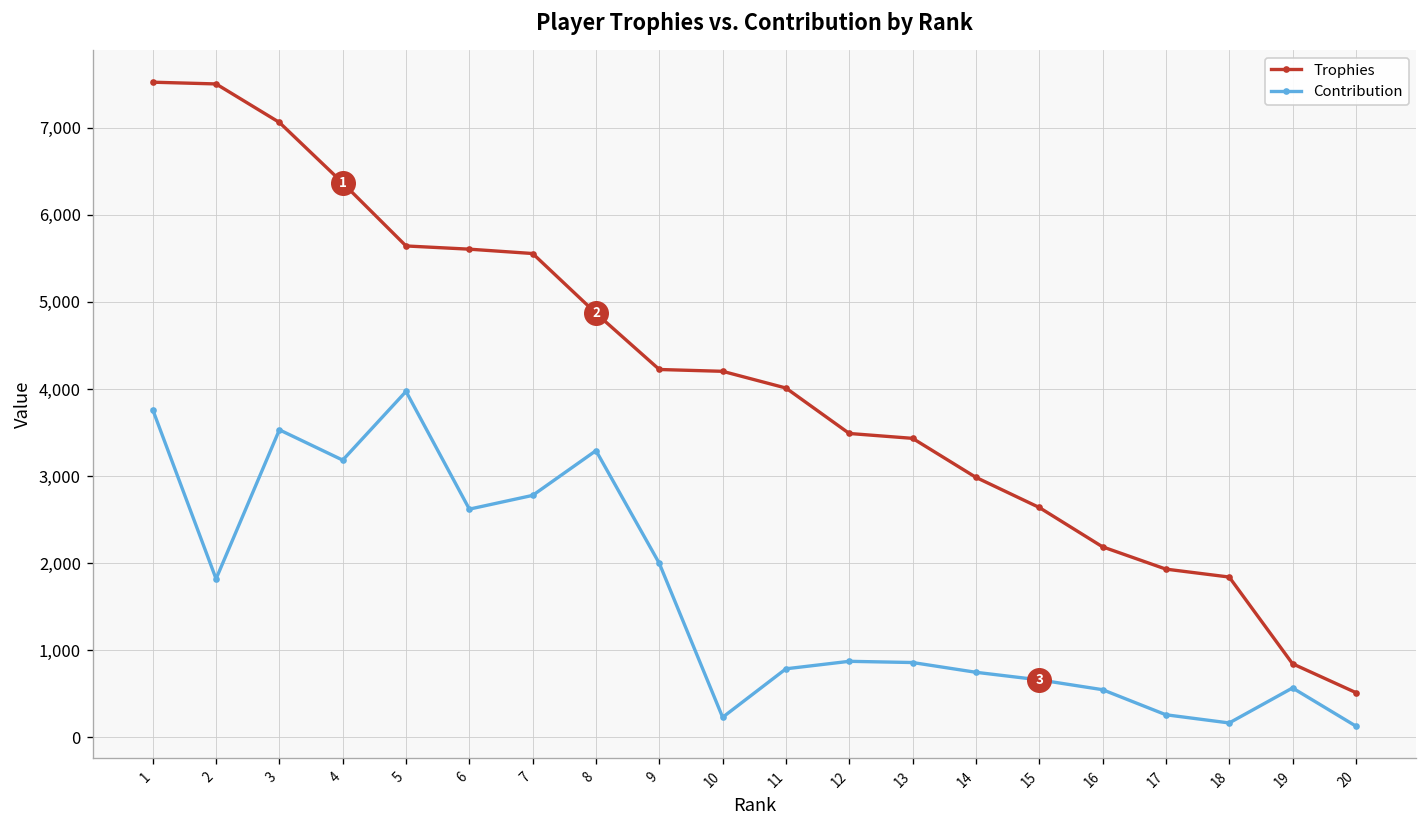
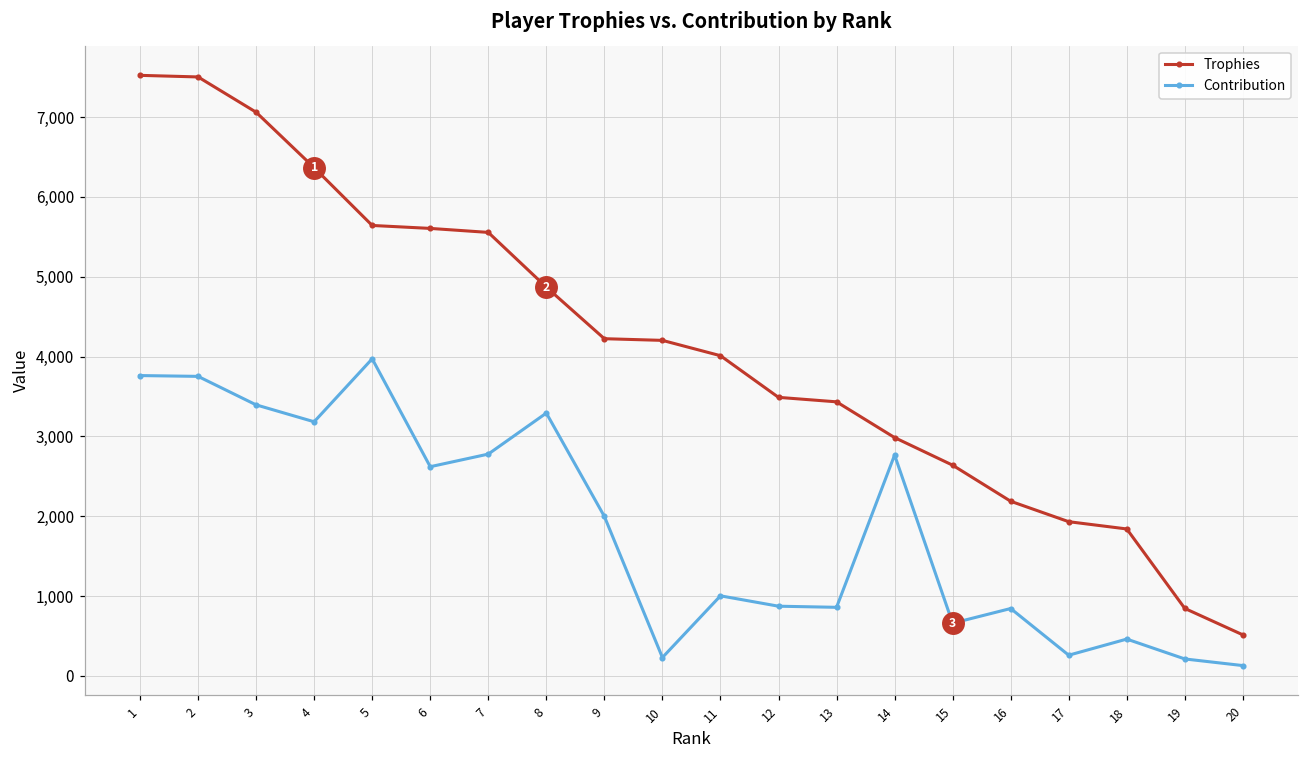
Contribution, 2: 1,800 -> 3,800
Contribution, 3: 3,500 -> 3,400
Contribution, 11: 800 -> 1,000
Contribution, 14: 700 -> 2,800
Contribution, 16: 500 -> 800
Contribution, 18: 200 -> 500
Contribution, 19: 600 -> 200
